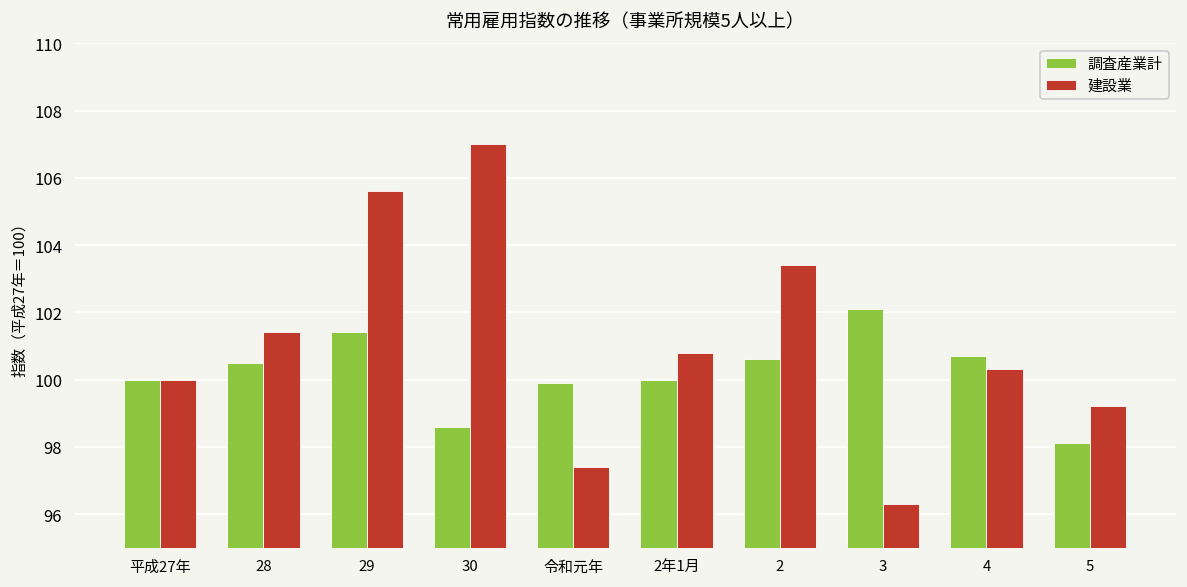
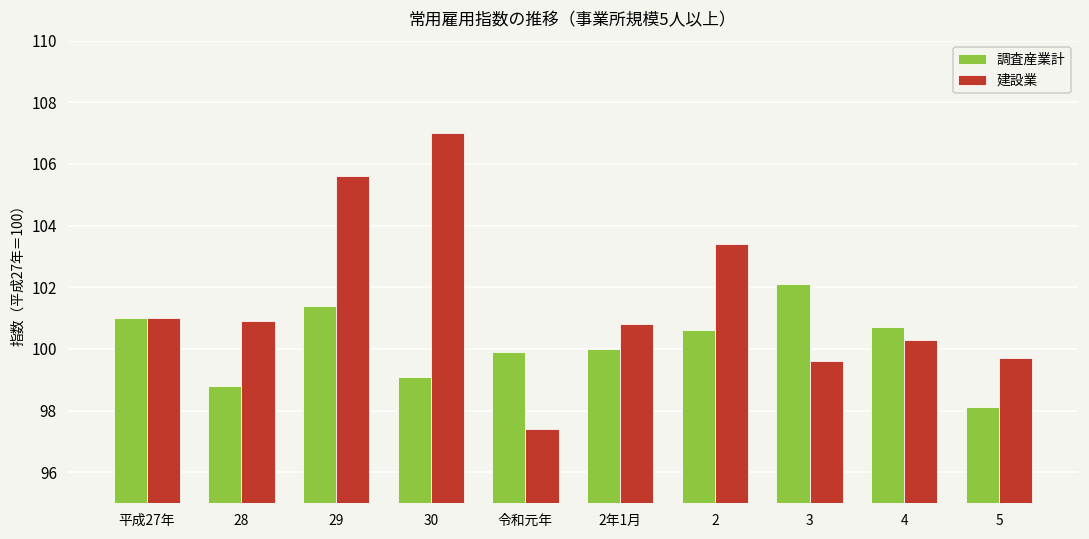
調査産業計, 平成27年: 100 -> 101
建設業, 平成27年: 100 -> 101
調査産業計, 28: 100.5 -> 98.8
建設業, 28: 101.4 -> 100.9
調査産業計, 30: 98.6 -> 99.1
建設業, 3: 96.3 -> 99.6
建設業, 5: 99.2 -> 99.7
